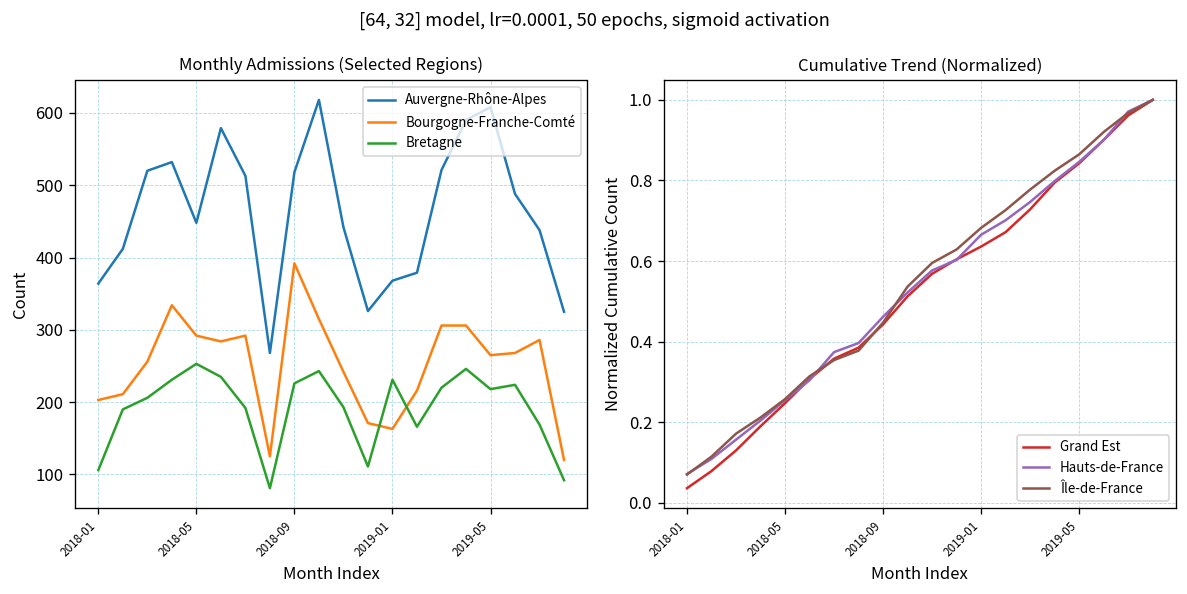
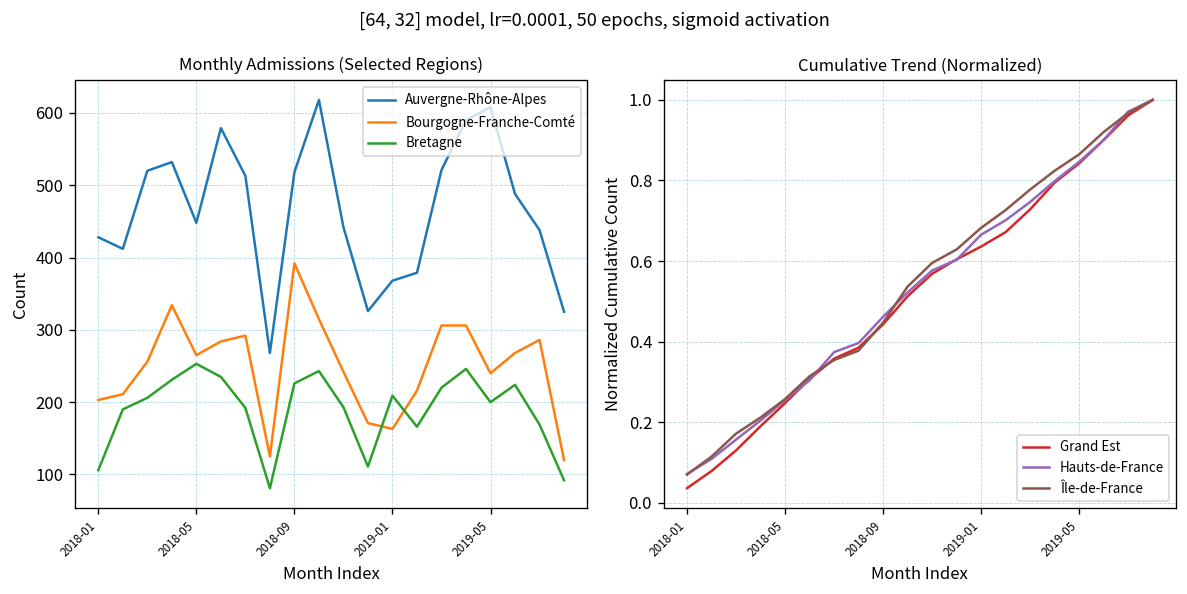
Monthly Admissions (Selected Regions), Auvergne-Rhône-Alpes, 2018-01: 360 -> 430
Monthly Admissions (Selected Regions), Bourgogne-Franche-Comté, 2018-05: 290 -> 270
Monthly Admissions (Selected Regions), Bretagne, 2019-01: 230 -> 210
Monthly Admissions (Selected Regions), Bourgogne-Franche-Comté, 2019-05: 270 -> 240
Monthly Admissions (Selected Regions), Bretagne, 2019-05: 220 -> 200
